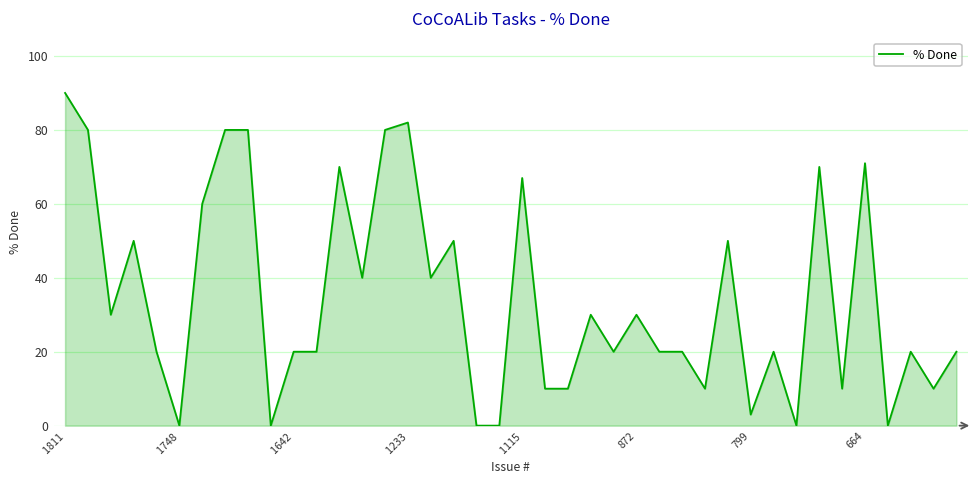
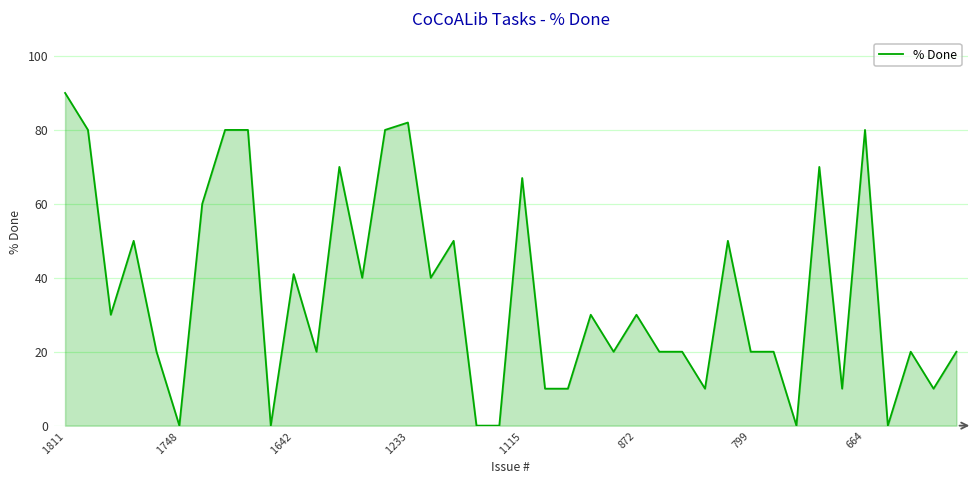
1642: 20 -> 41
799: 3 -> 20
664: 71 -> 80
